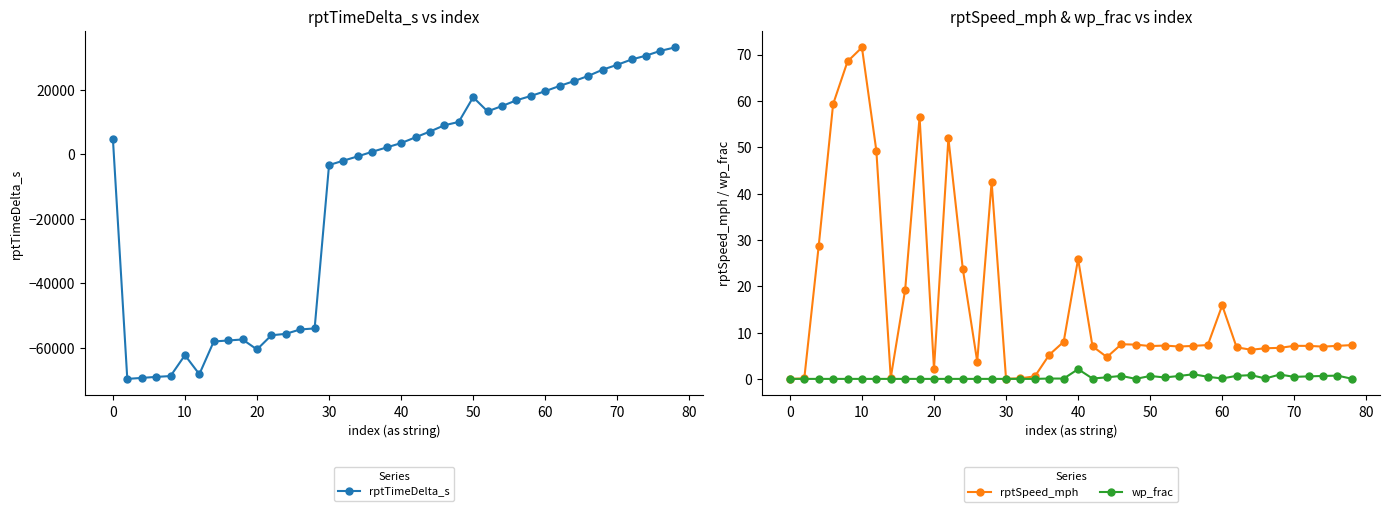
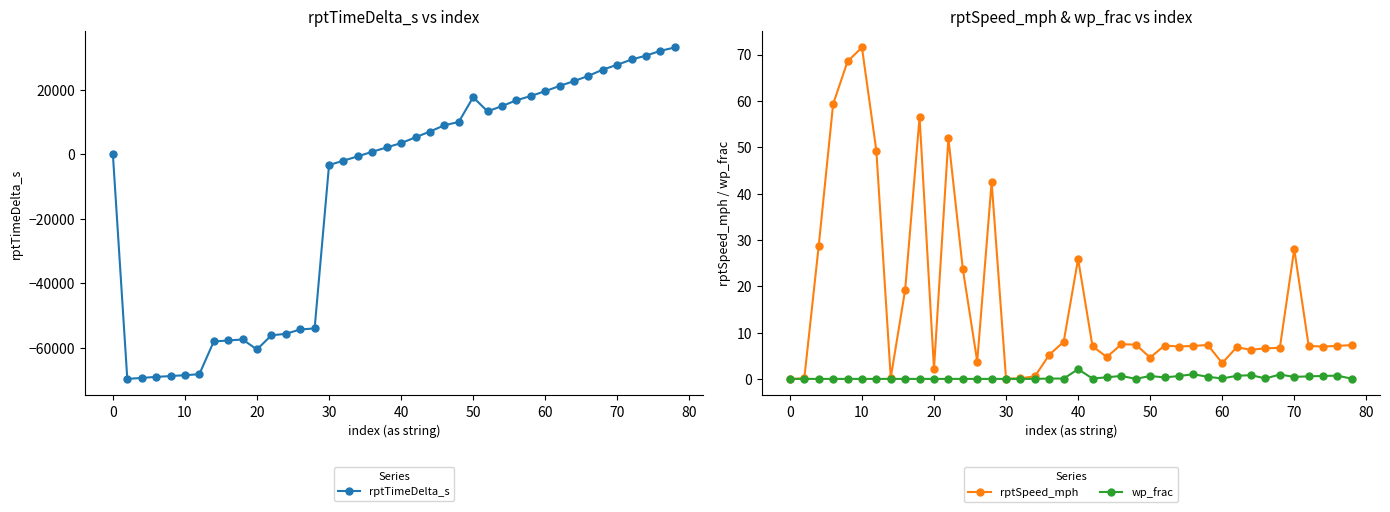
rptTimeDelta_s vs index, 0: 5000 -> 0
rptTimeDelta_s vs index, 10: -62000 -> -68000
rptSpeed_mph & wp_frac vs index, rptSpeed_mph, 50: 7 -> 5
rptSpeed_mph & wp_frac vs index, rptSpeed_mph, 60: 16 -> 3
rptSpeed_mph & wp_frac vs index, rptSpeed_mph, 70: 7 -> 28
